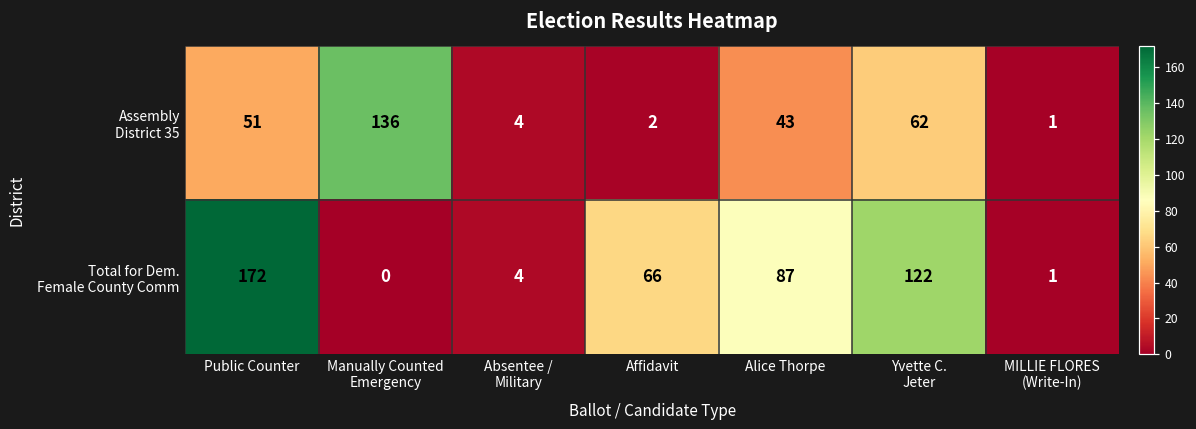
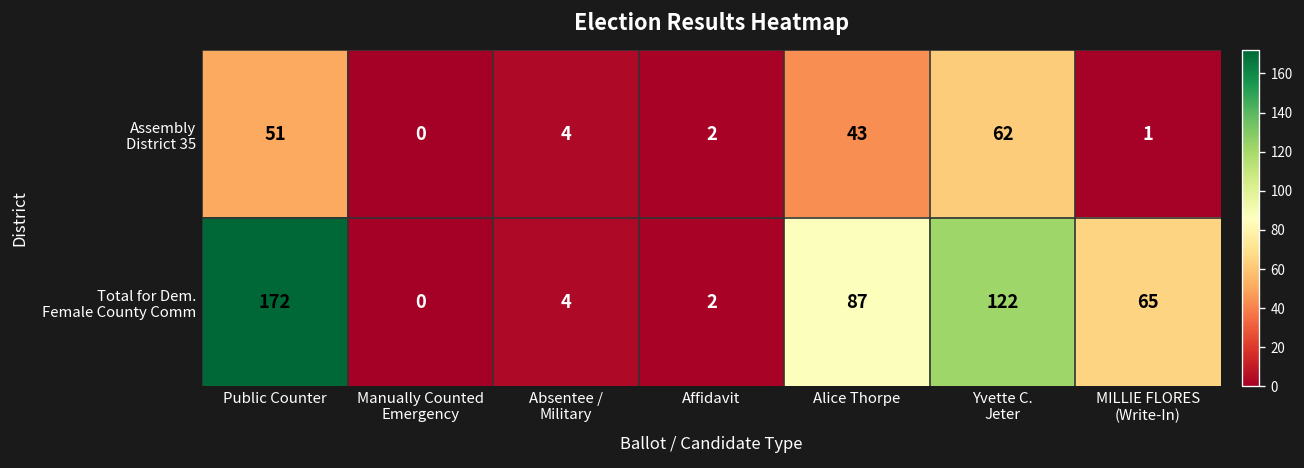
Assembly District 35, Manually Counted Emergency: 136 -> 0
Total for Dem. Female County Comm, Affidavit: 66 -> 2
Total for Dem. Female County Comm, MILLIE FLORES (Write-In): 1 -> 65
